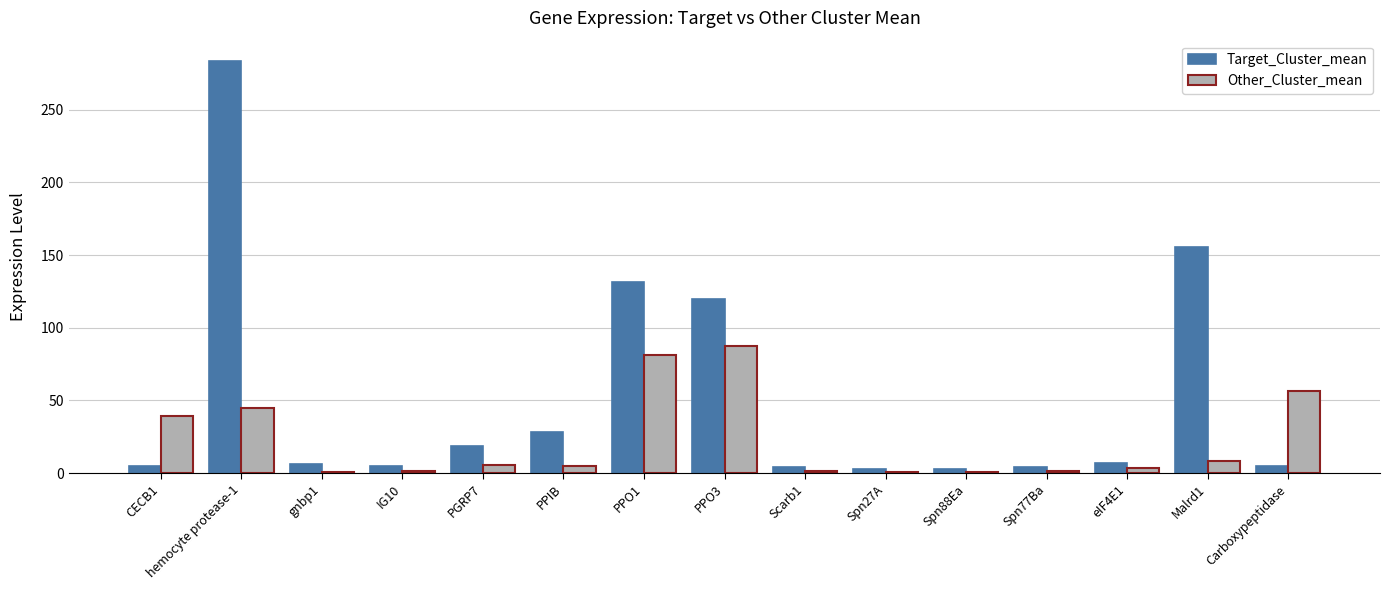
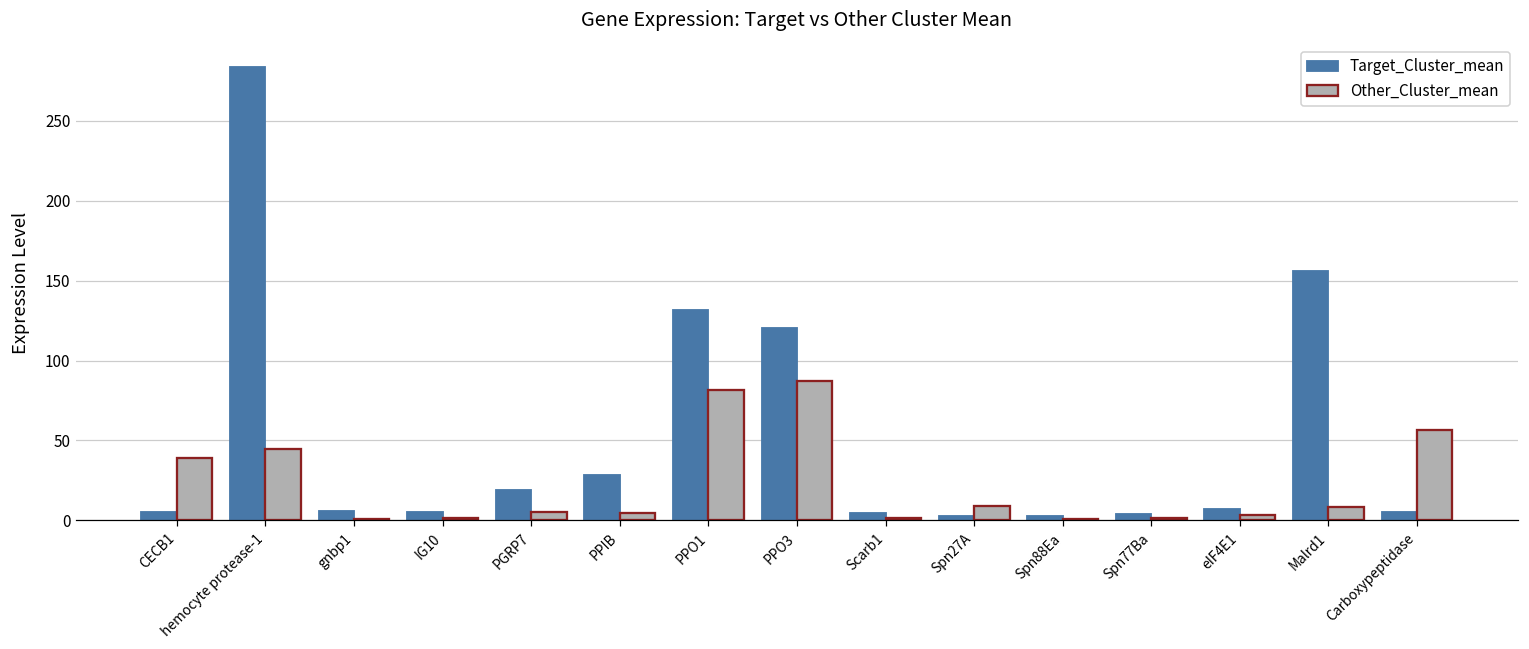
Other_Cluster_mean, Spn27A: 1 -> 9
